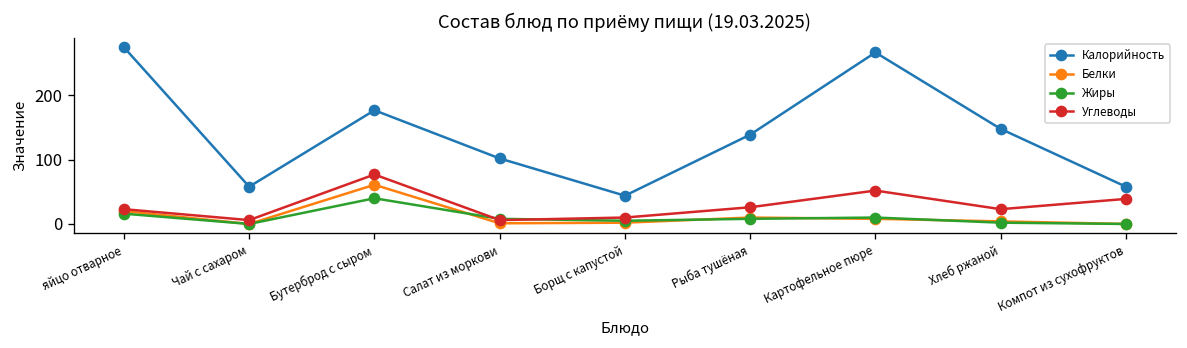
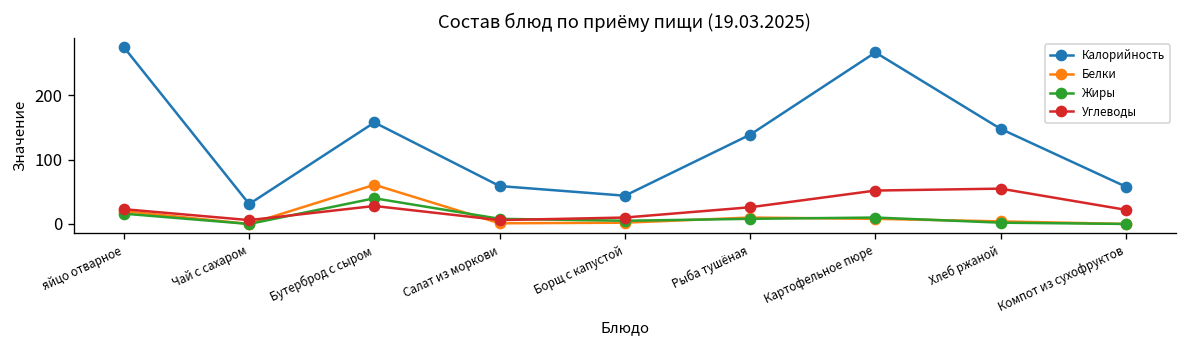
Калорийность, Чай с сахаром: 60 -> 30
Калорийность, Бутерброд с сыром: 180 -> 160
Углеводы, Бутерброд с сыром: 80 -> 30
Калорийность, Салат из моркови: 100 -> 60
Углеводы, Хлеб ржаной: 20 -> 60
Углеводы, Компот из сухофруктов: 40 -> 20
